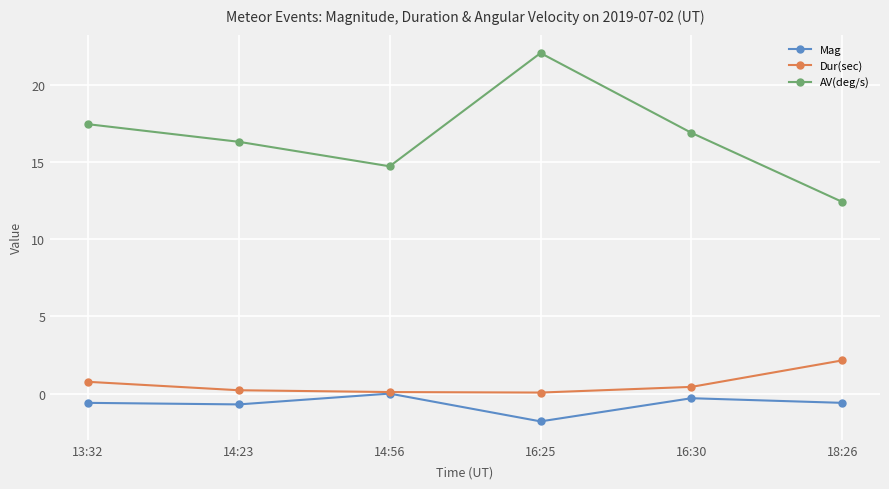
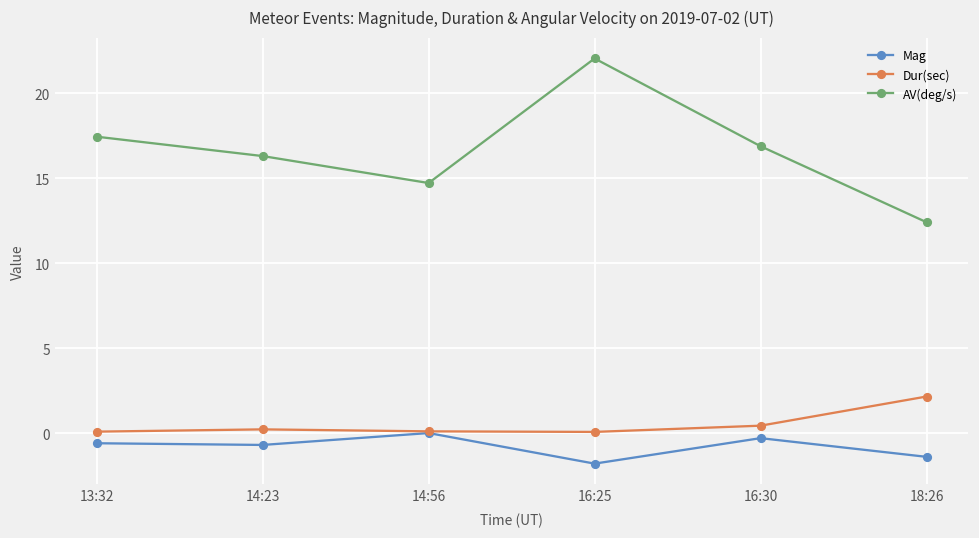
Dur(sec), 13:32: 0.8 -> 0.1
Mag, 18:26: -0.6 -> -1.4
